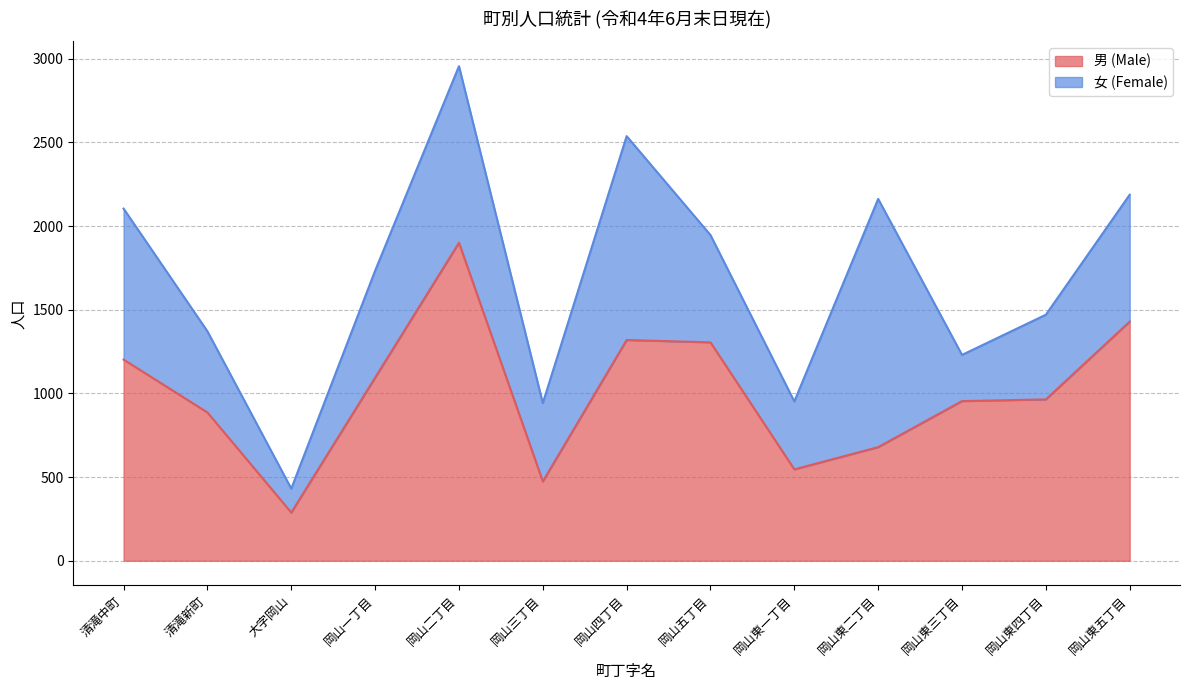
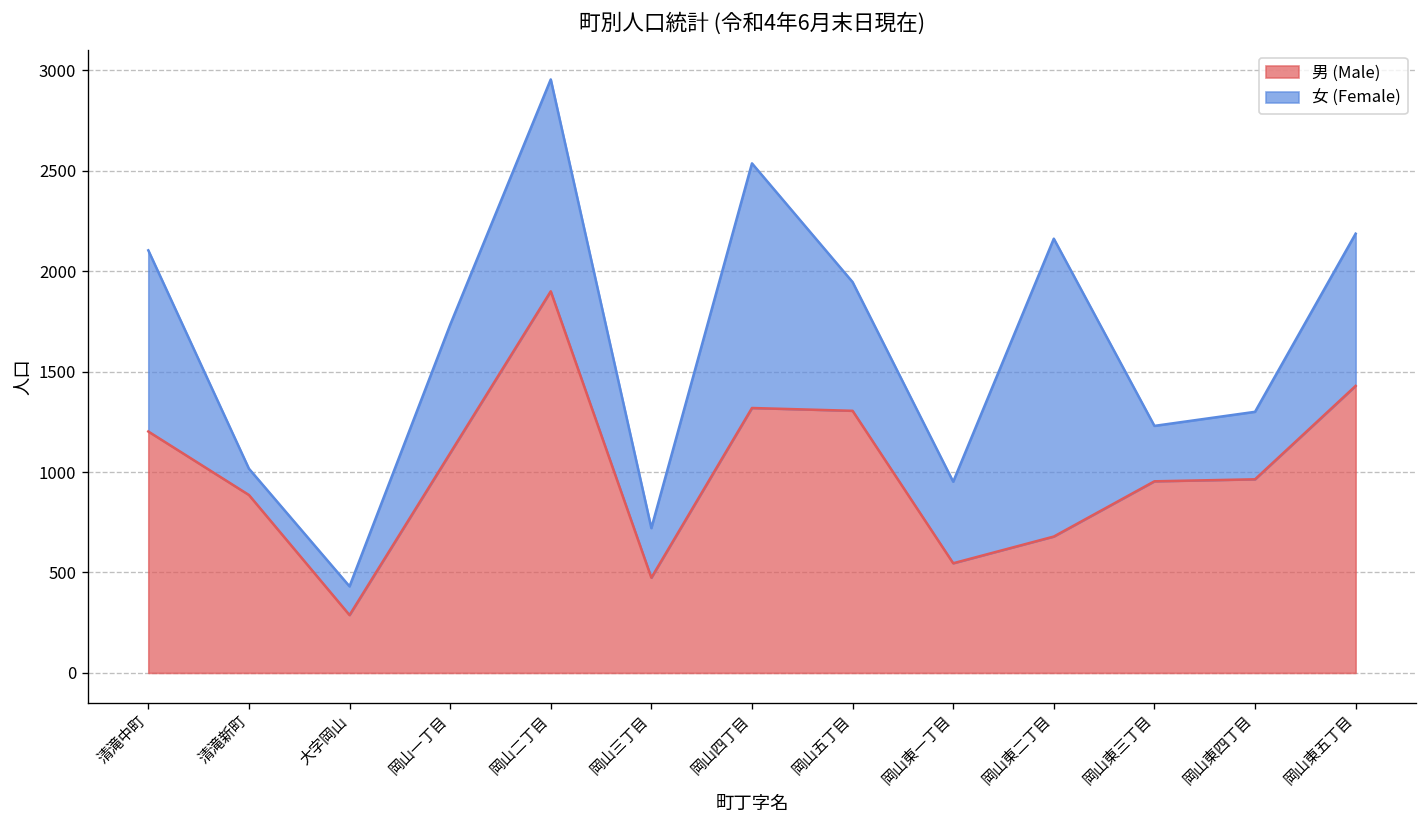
女 (Female), 清滝新町: 490 -> 130
女 (Female), 岡山三丁目: 470 -> 250
女 (Female), 岡山東四丁目: 510 -> 340
